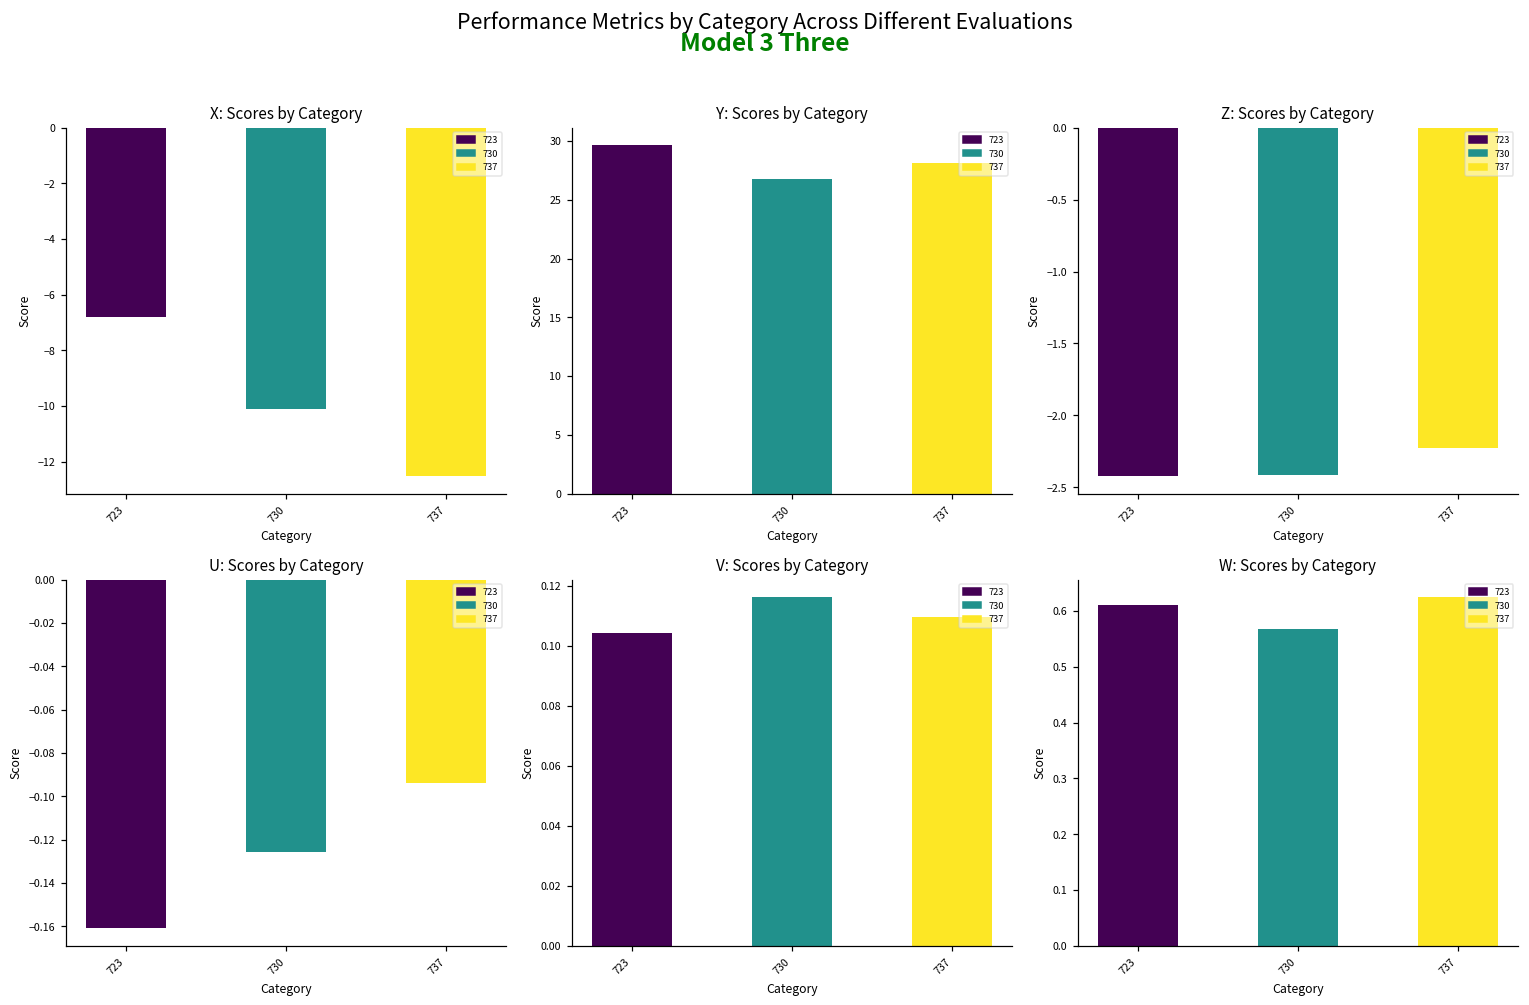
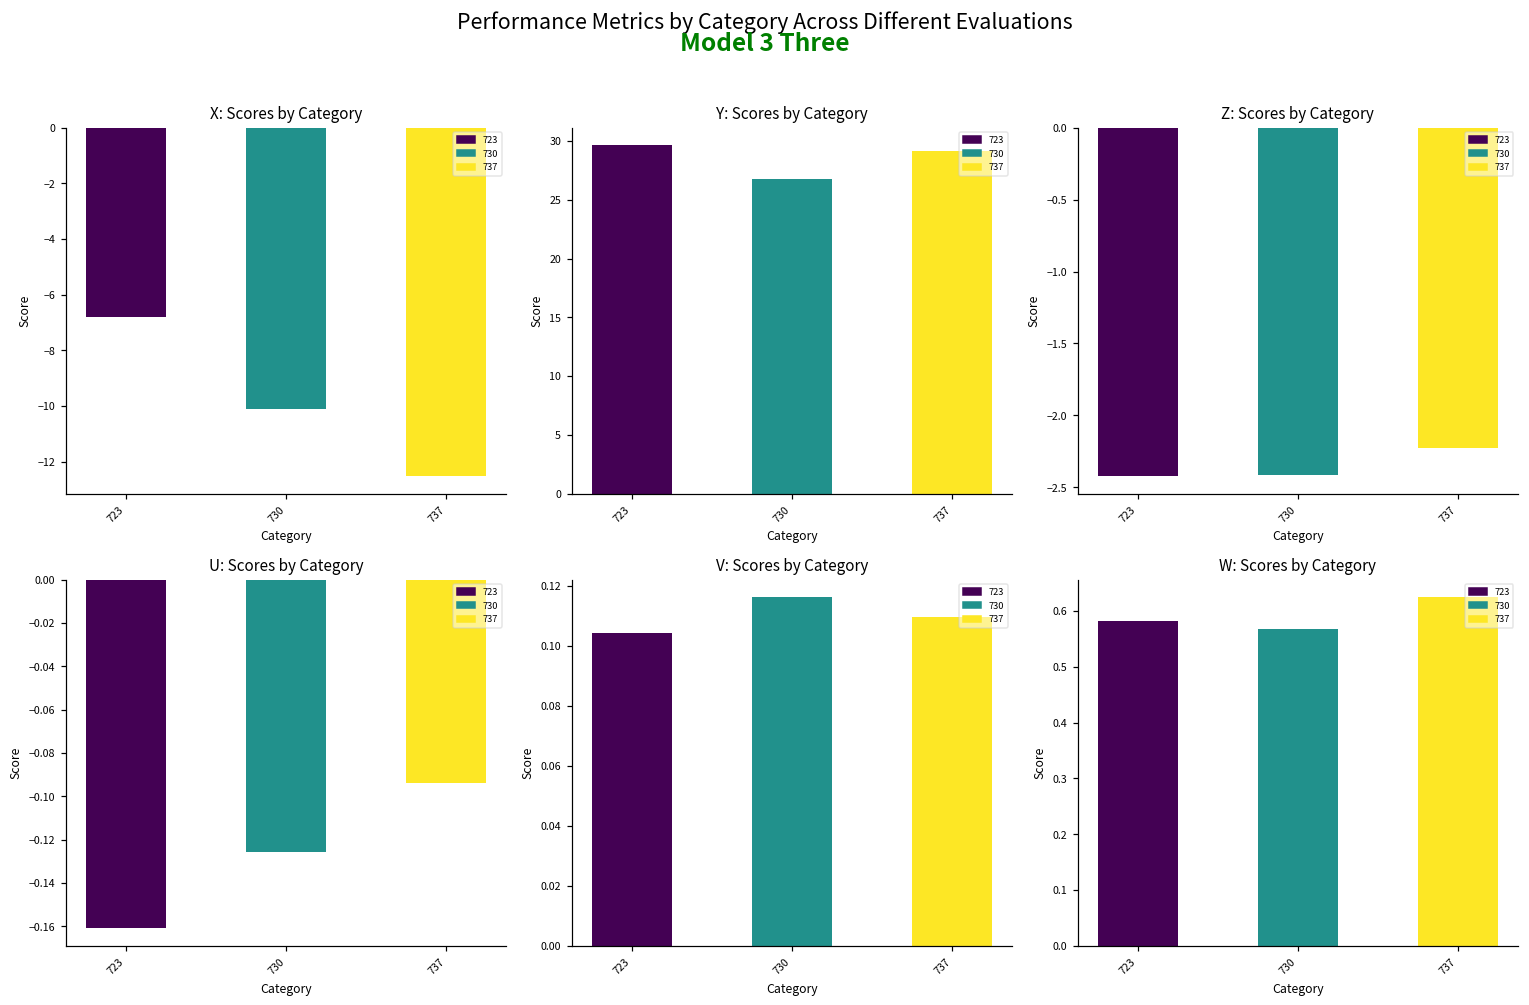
Y: Scores by Category, 737: 28.1 -> 29.1
W: Scores by Category, 723: 0.61 -> 0.58
